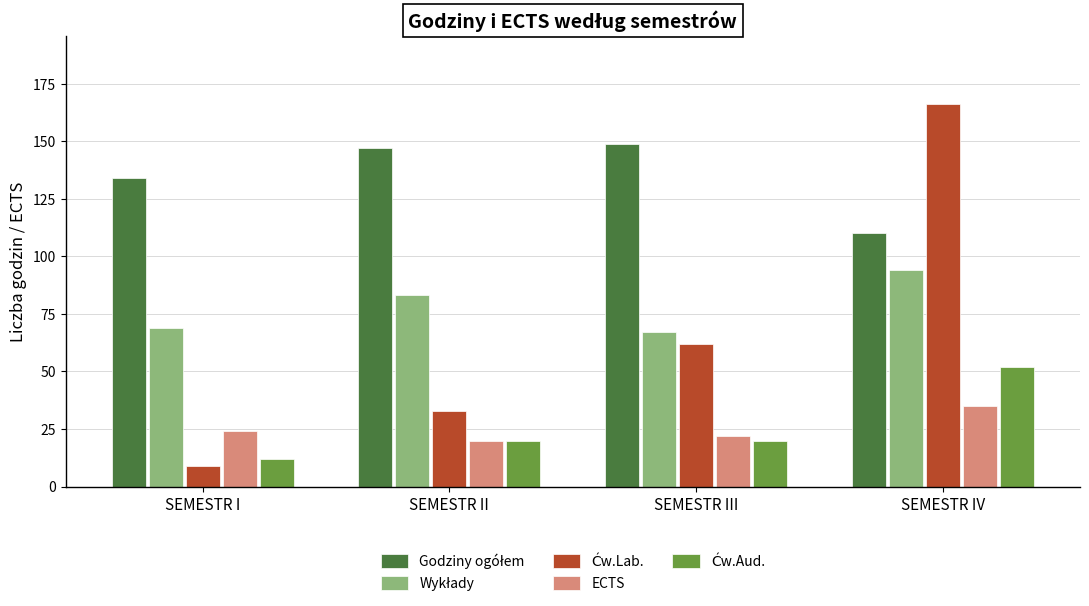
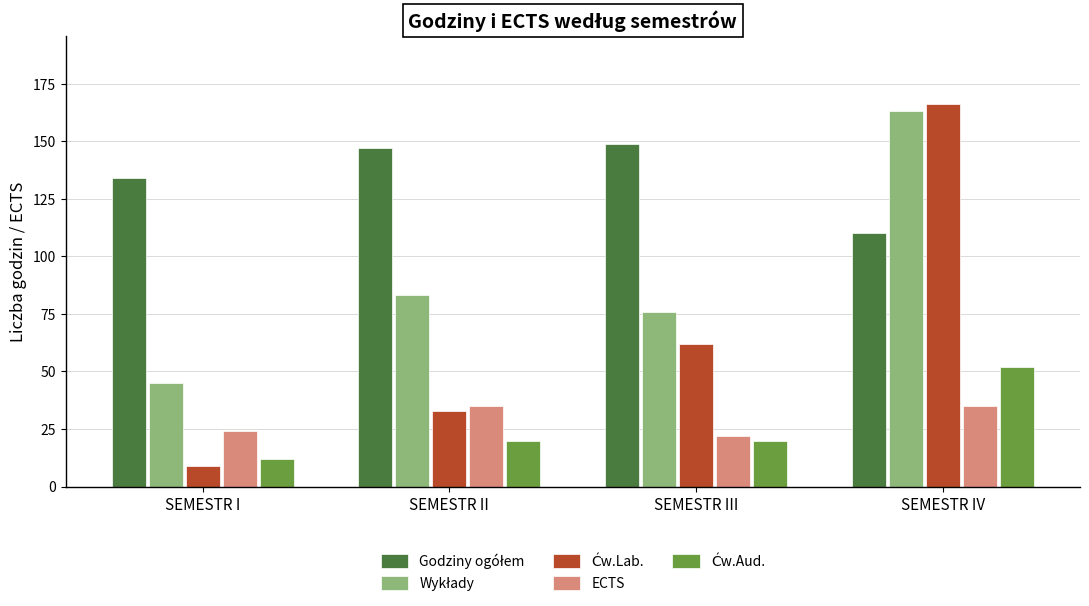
Wykłady, SEMESTR I: 69 -> 45
ECTS, SEMESTR II: 20 -> 35
Wykłady, SEMESTR III: 67 -> 76
Wykłady, SEMESTR IV: 94 -> 163
